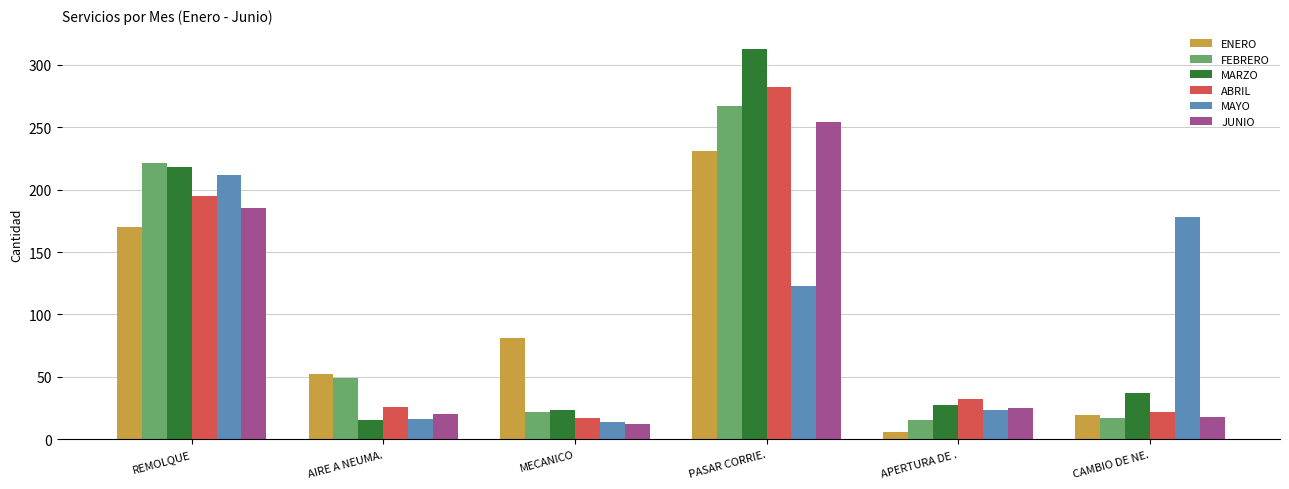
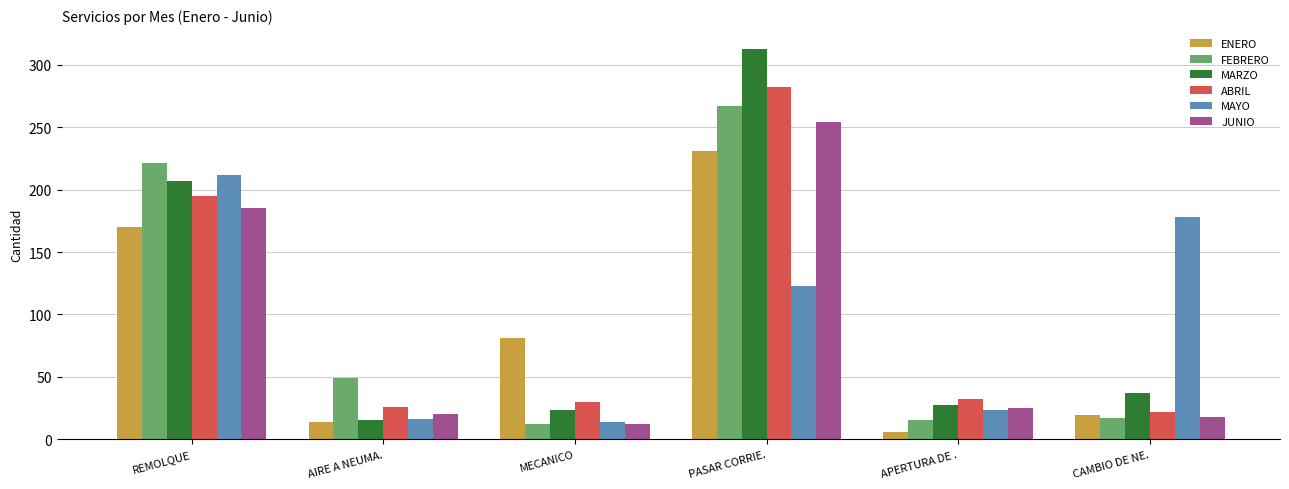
MARZO, REMOLQUE: 218 -> 207
ENERO, AIRE A NEUMA.: 52 -> 14
FEBRERO, MECANICO: 22 -> 12
ABRIL, MECANICO: 17 -> 30
